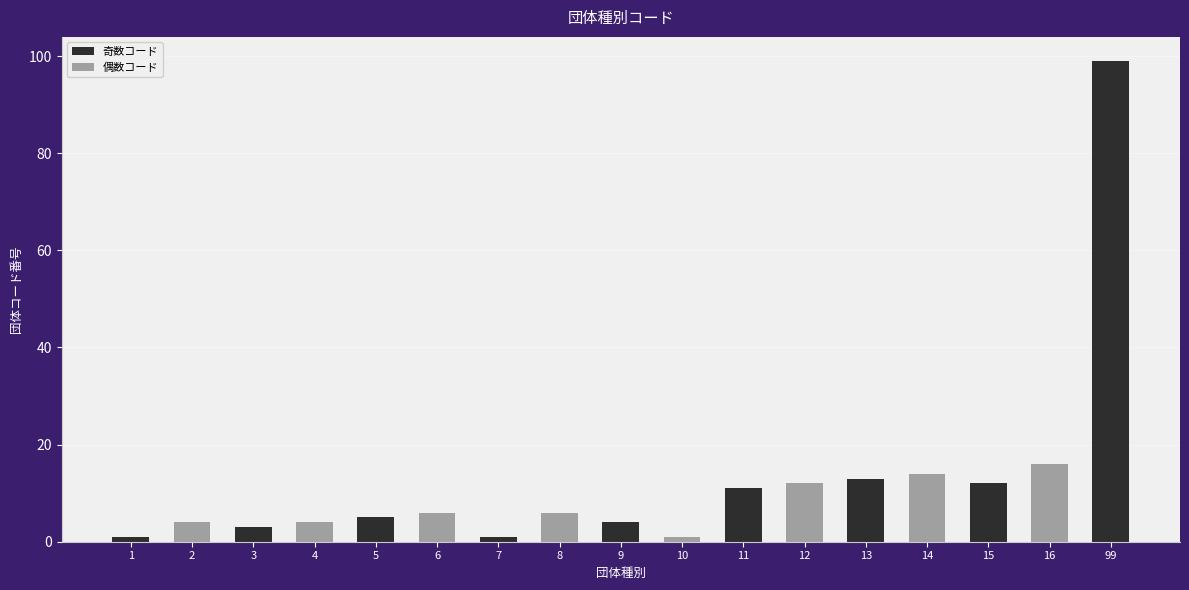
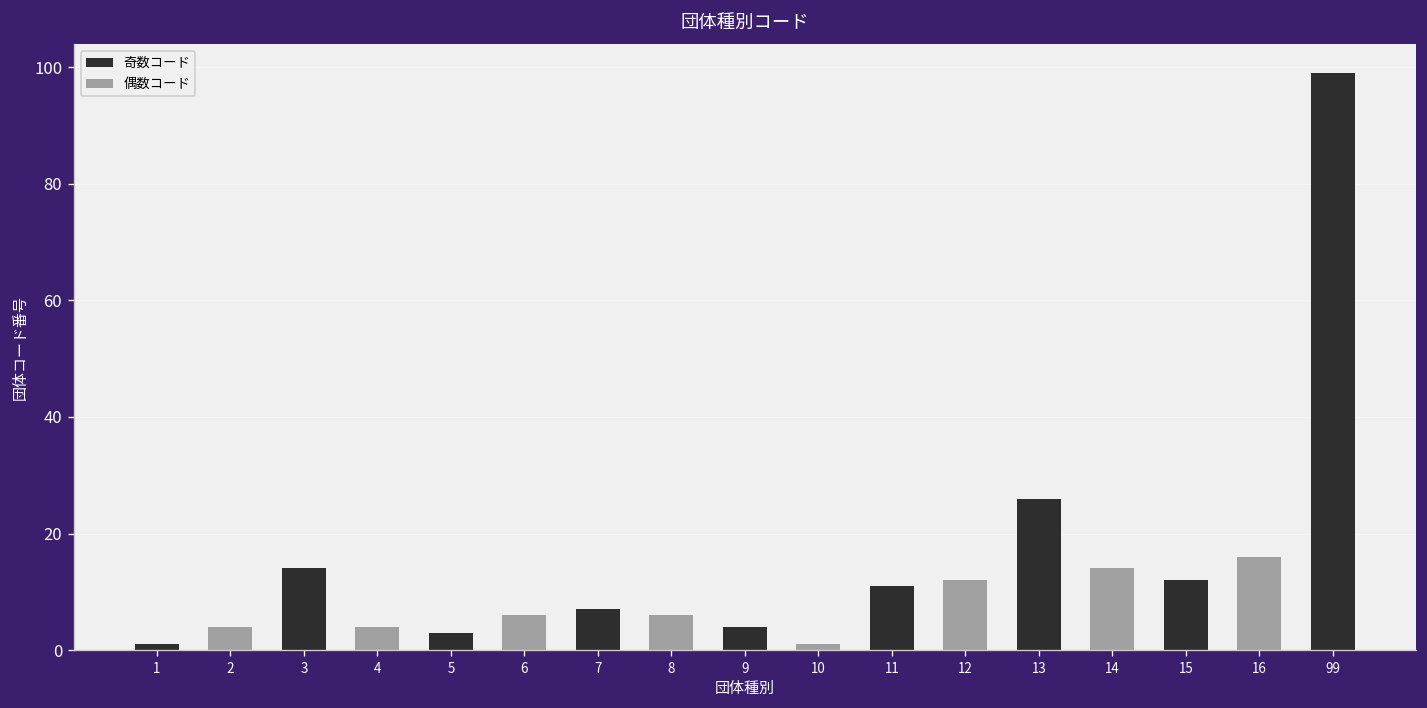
奇数コード, 3: 3 -> 14
奇数コード, 5: 5 -> 3
奇数コード, 7: 1 -> 7
奇数コード, 13: 13 -> 26
